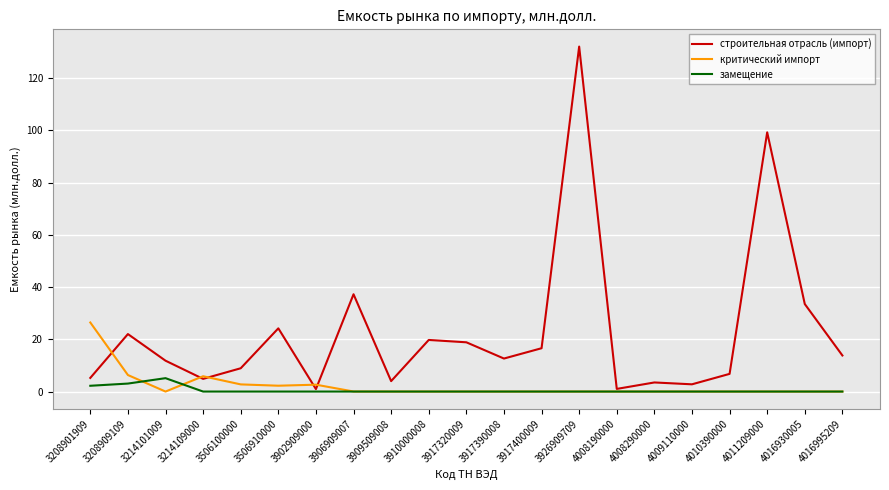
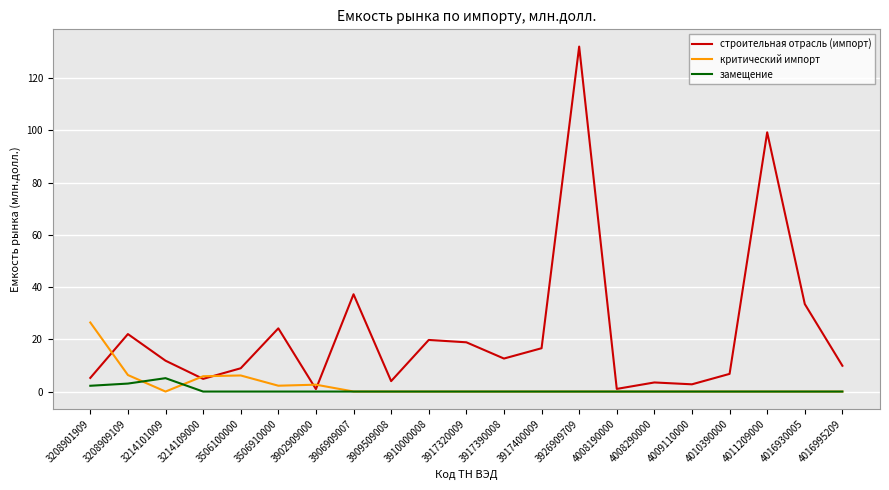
критический импорт, 3506100000: 3 -> 6
строительная отрасль (импорт), 4016995209: 14 -> 10
